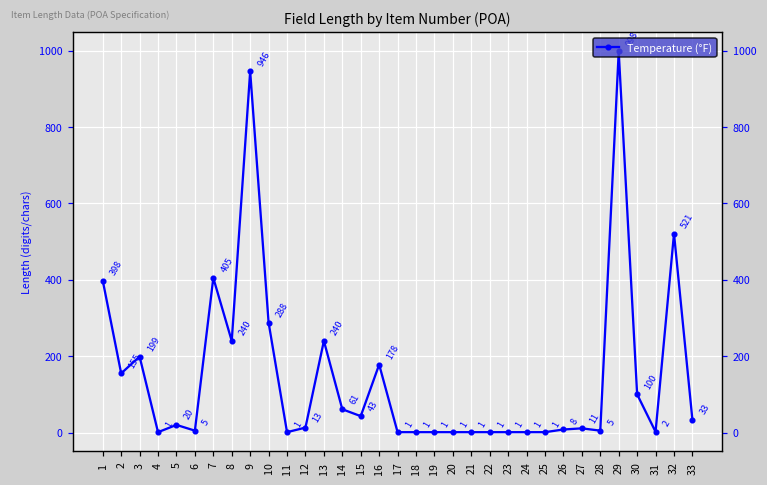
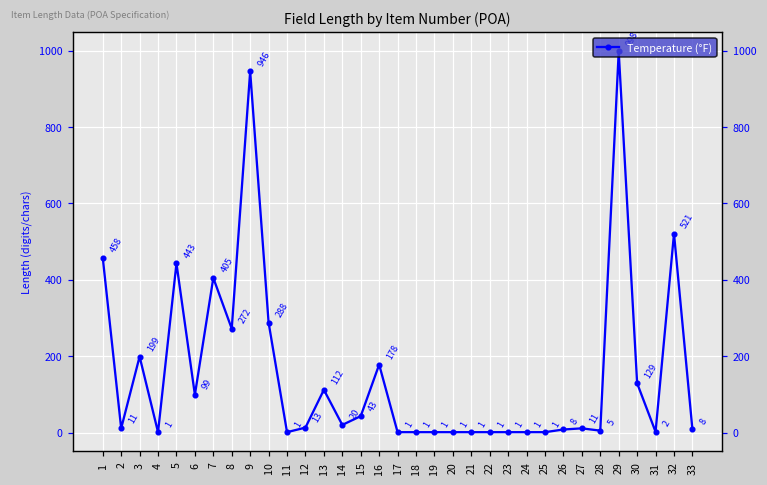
1: 398 -> 458
2: 155 -> 11
5: 20 -> 443
6: 5 -> 99
8: 240 -> 272
13: 240 -> 112
14: 61 -> 20
30: 100 -> 129
33: 33 -> 8
